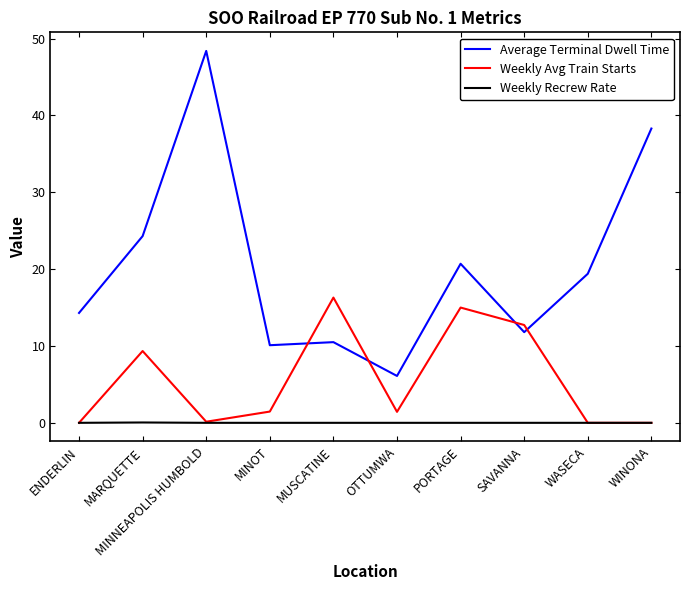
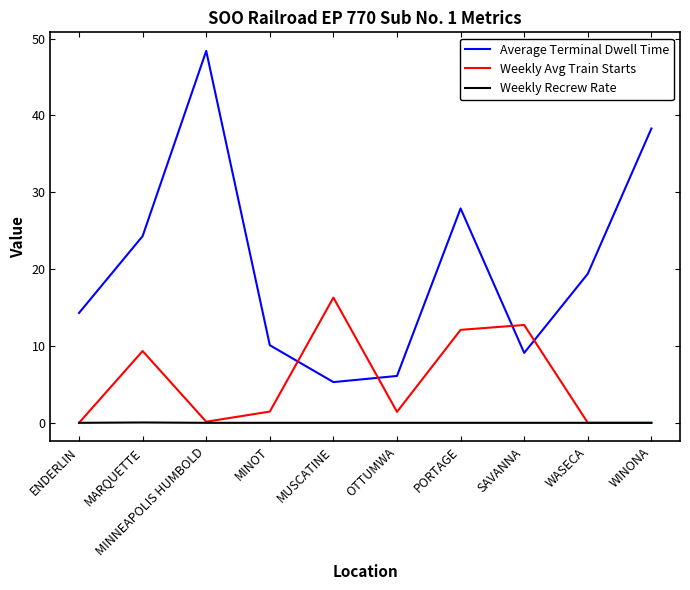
Average Terminal Dwell Time, MUSCATINE: 11 -> 5
Average Terminal Dwell Time, PORTAGE: 21 -> 28
Weekly Avg Train Starts, PORTAGE: 15 -> 12
Average Terminal Dwell Time, SAVANNA: 12 -> 9
